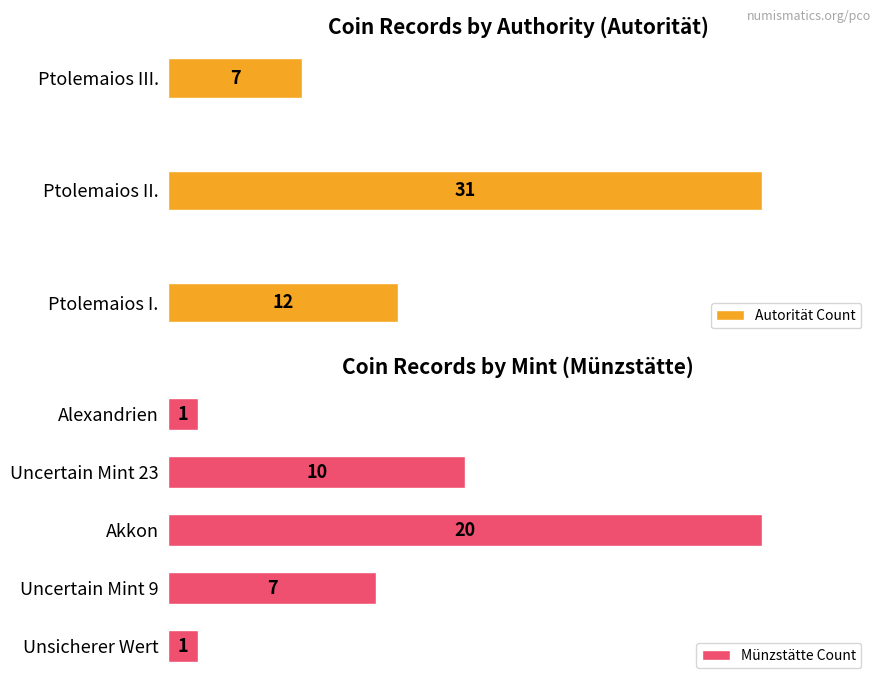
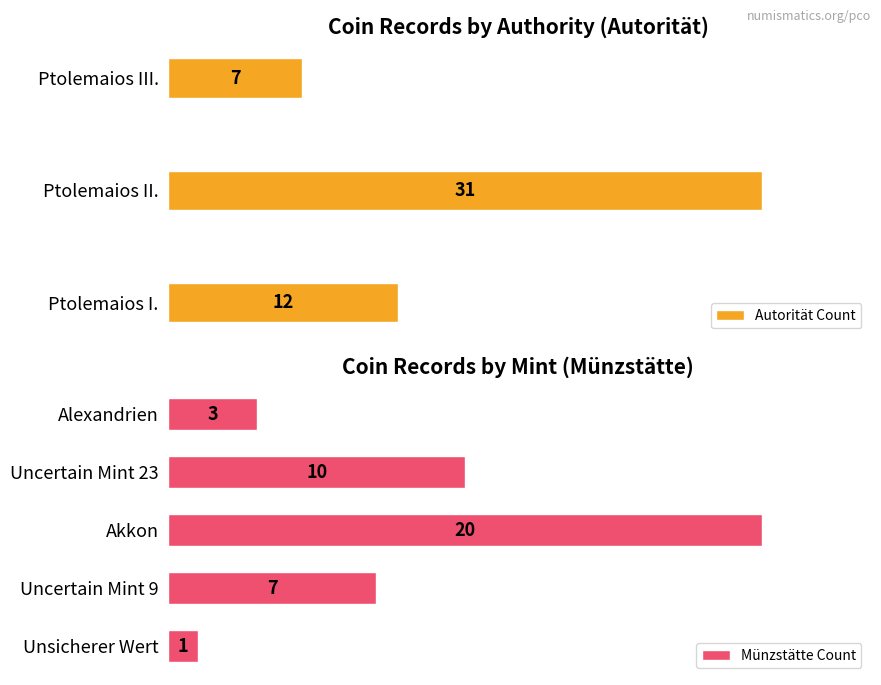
Coin Records by Mint (Münzstätte), Alexandrien: 1 -> 3
